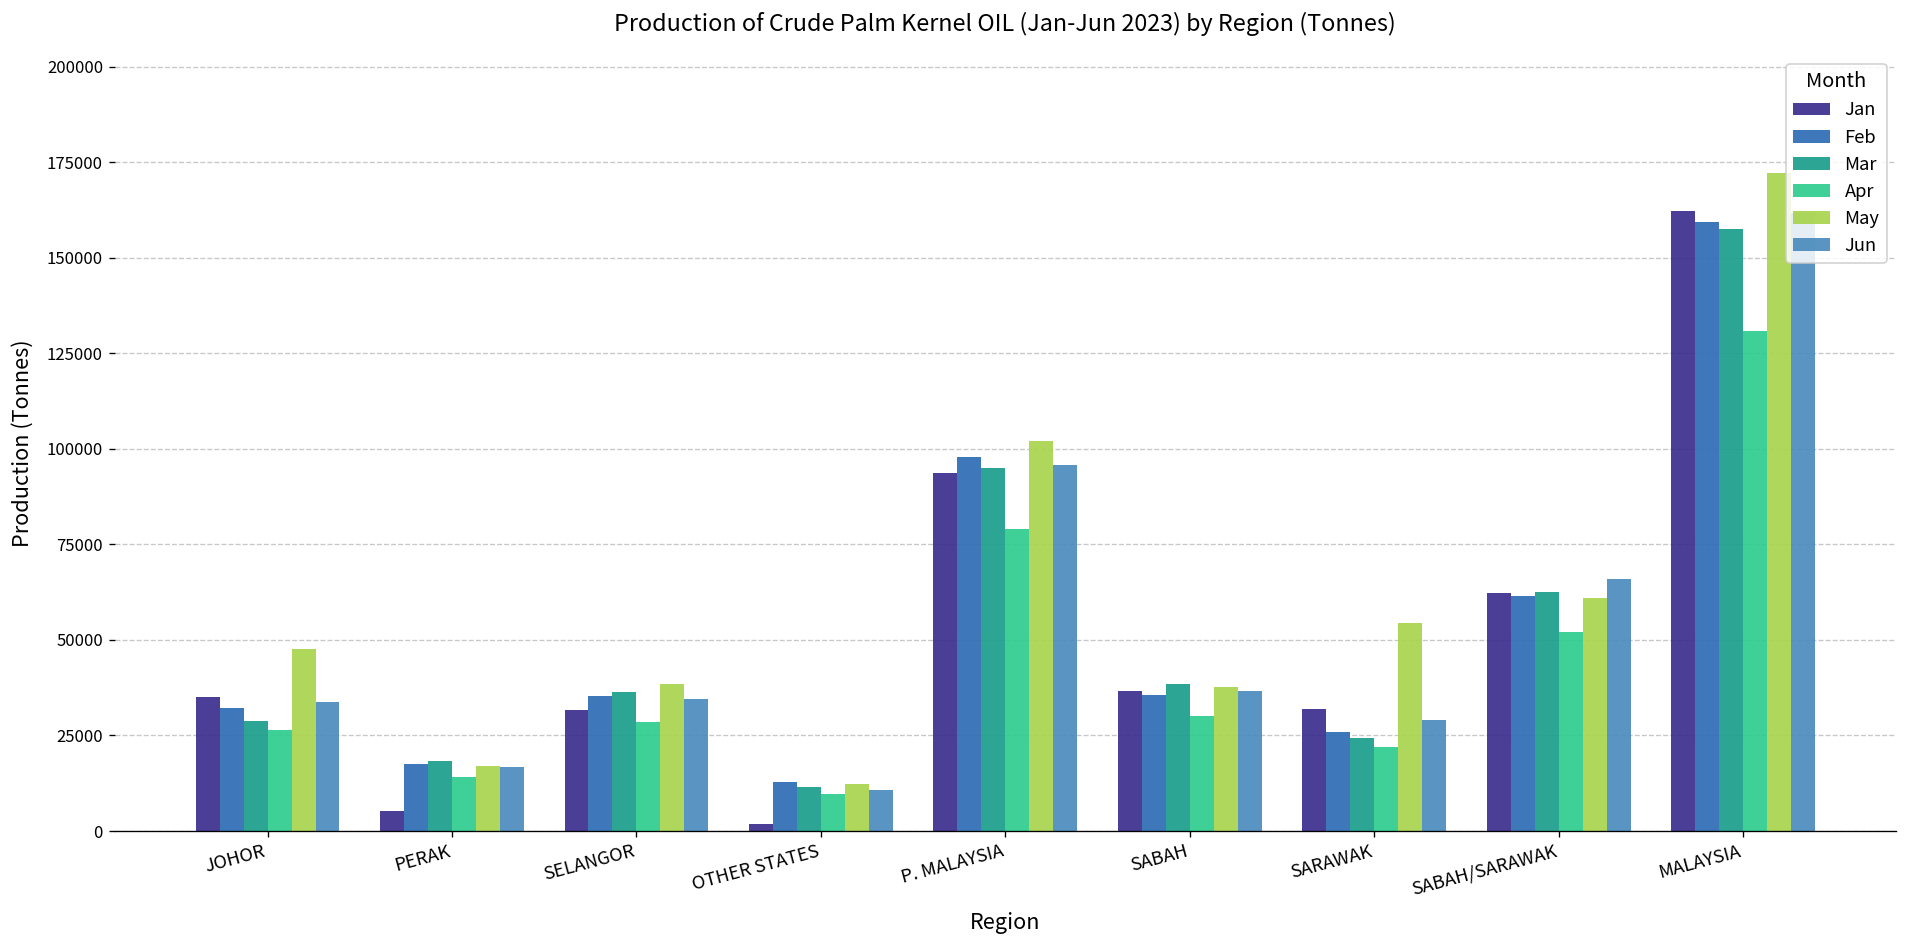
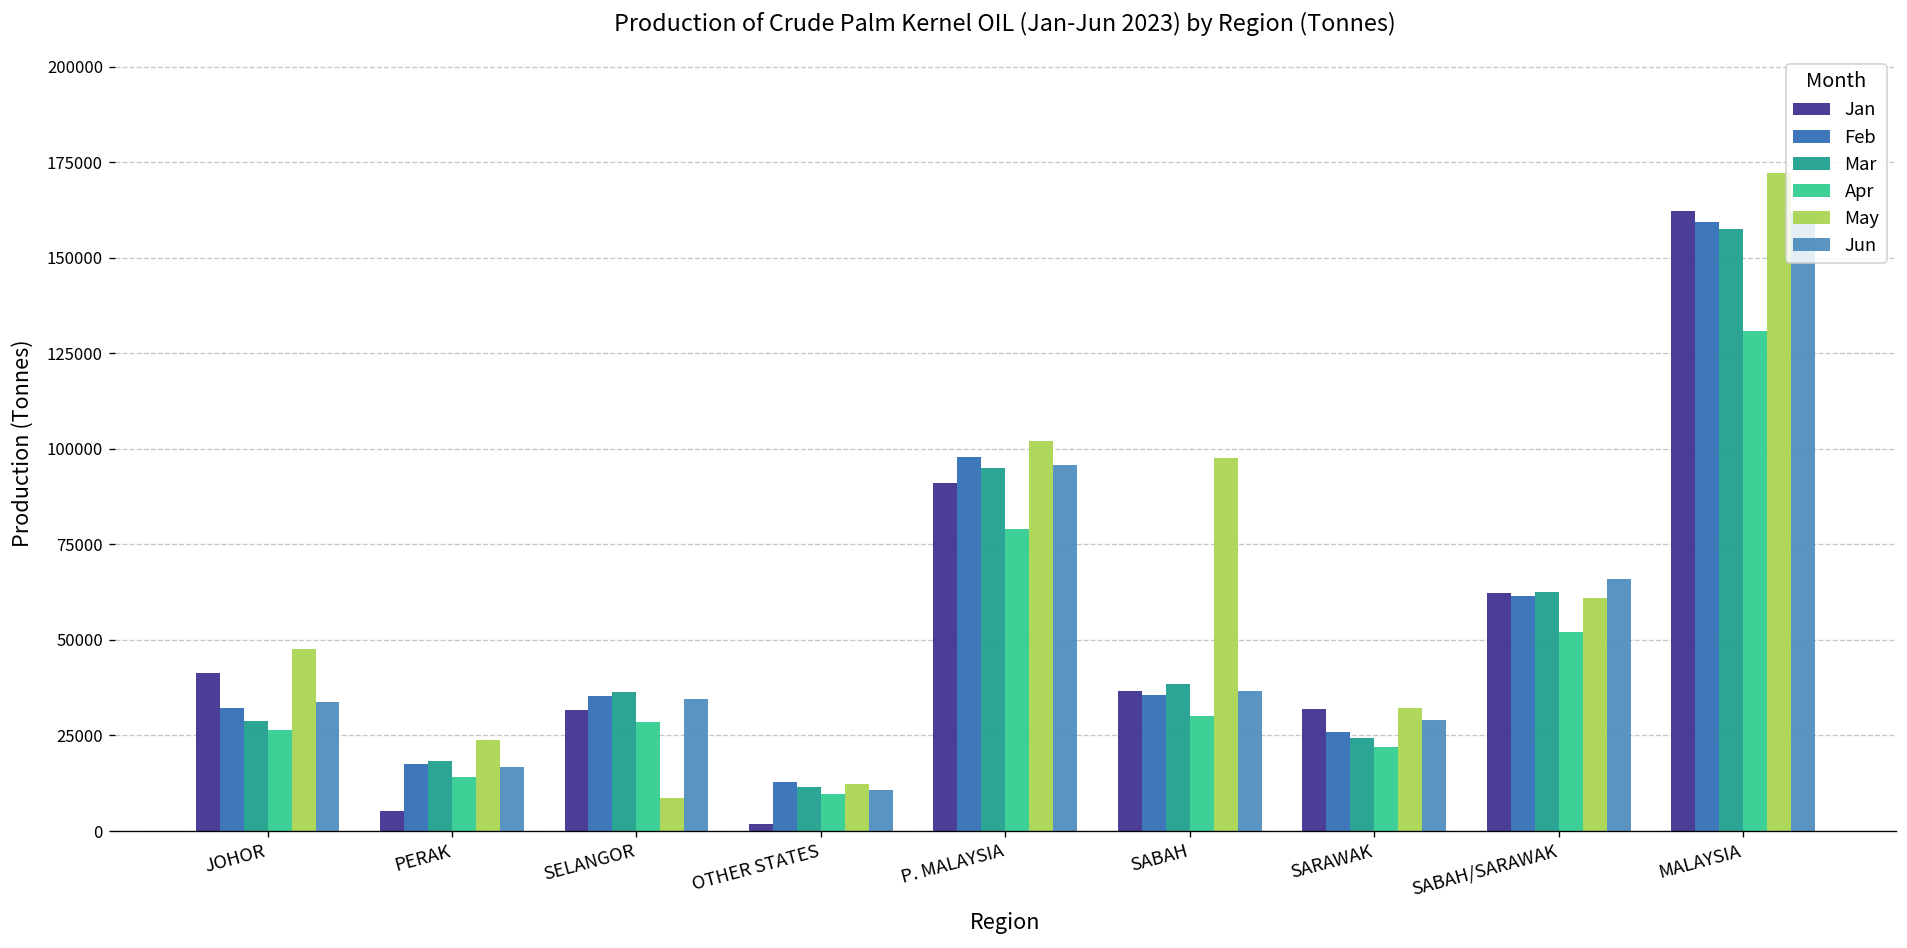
Jan, JOHOR: 35000 -> 41000
May, PERAK: 17000 -> 24000
May, SELANGOR: 38000 -> 9000
Jan, P. MALAYSIA: 94000 -> 91000
May, SABAH: 38000 -> 98000
May, SARAWAK: 54000 -> 32000
